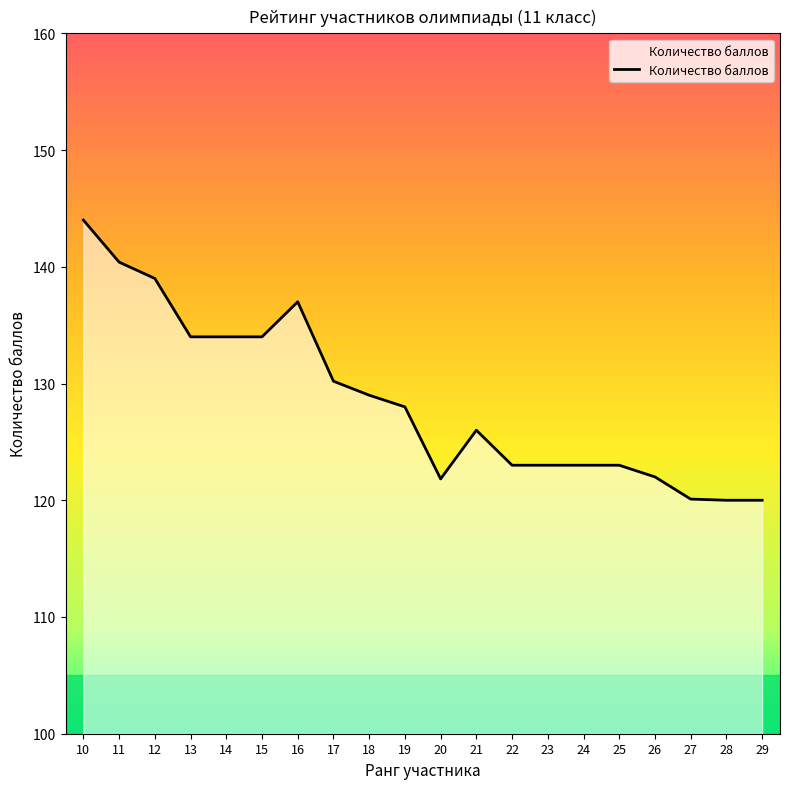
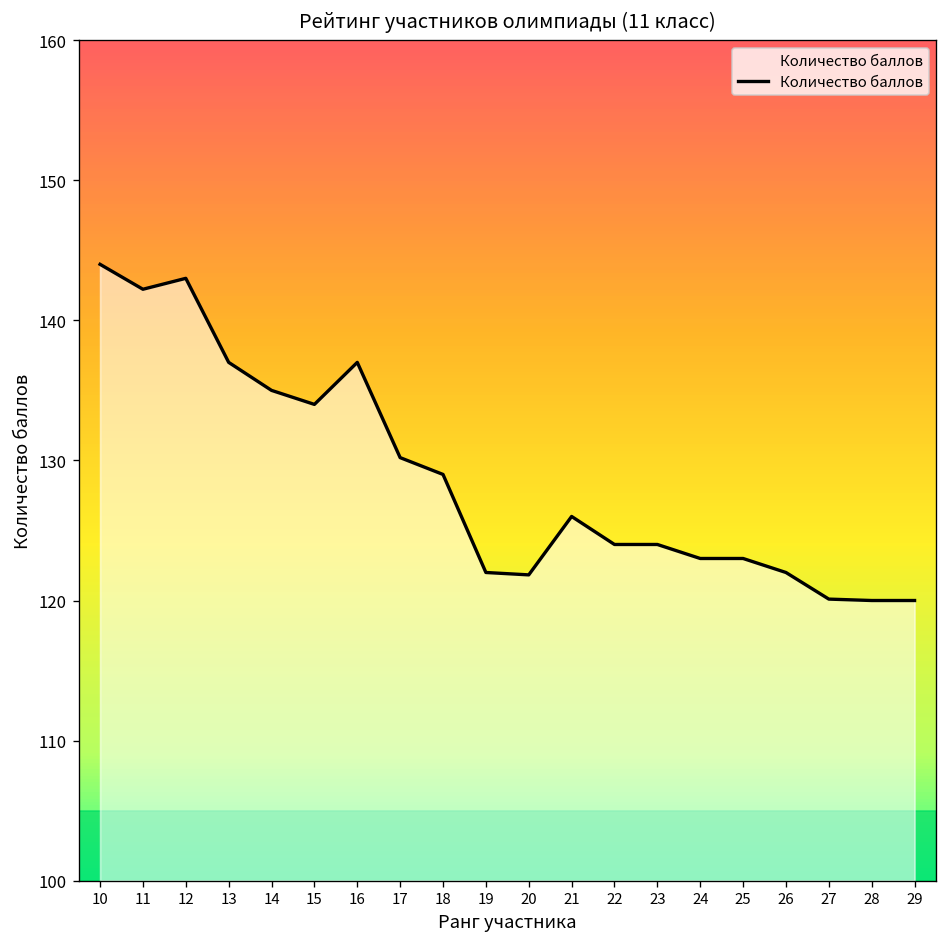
11: 140.4 -> 142.2
12: 139 -> 143
13: 134 -> 137
14: 134 -> 135
19: 128 -> 122
22: 123 -> 124
23: 123 -> 124
